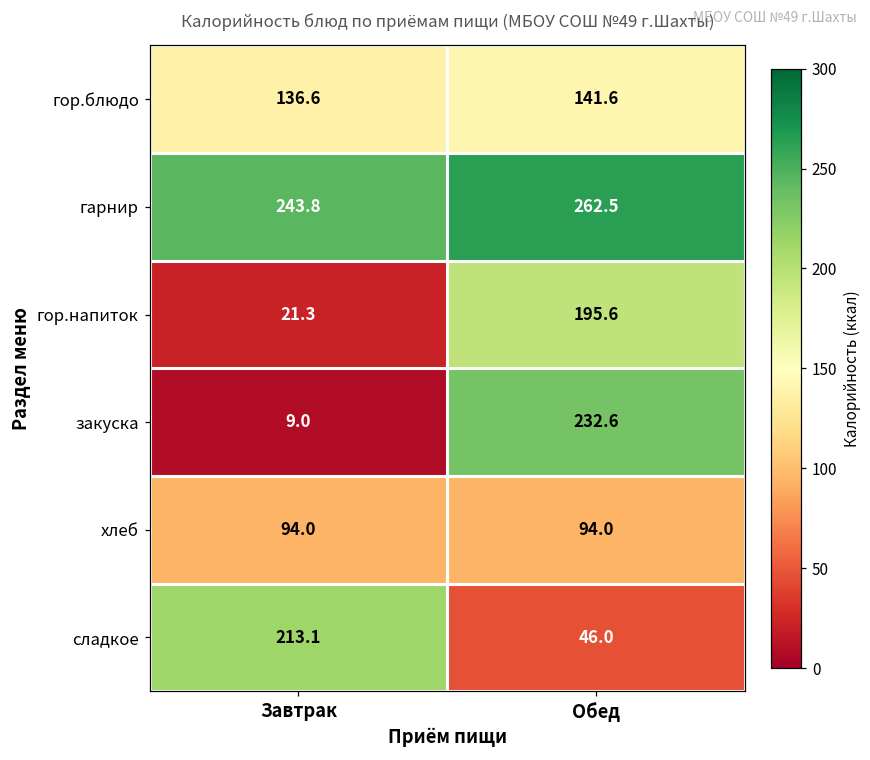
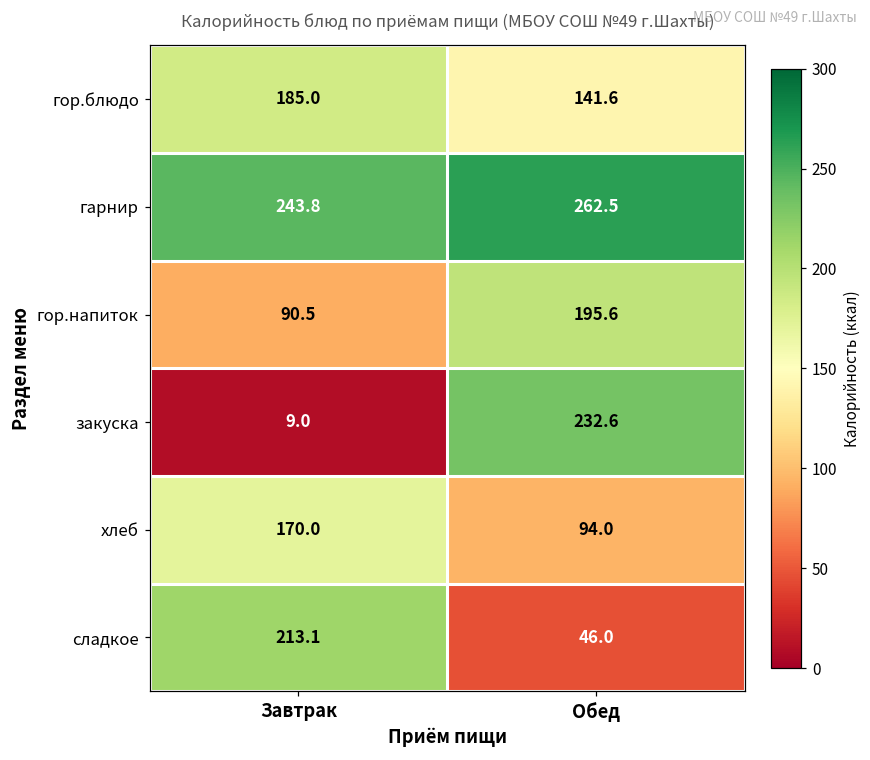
гор.блюдо, Завтрак: 136.6 -> 185.0
гор.напиток, Завтрак: 21.3 -> 90.5
хлеб, Завтрак: 94.0 -> 170.0
